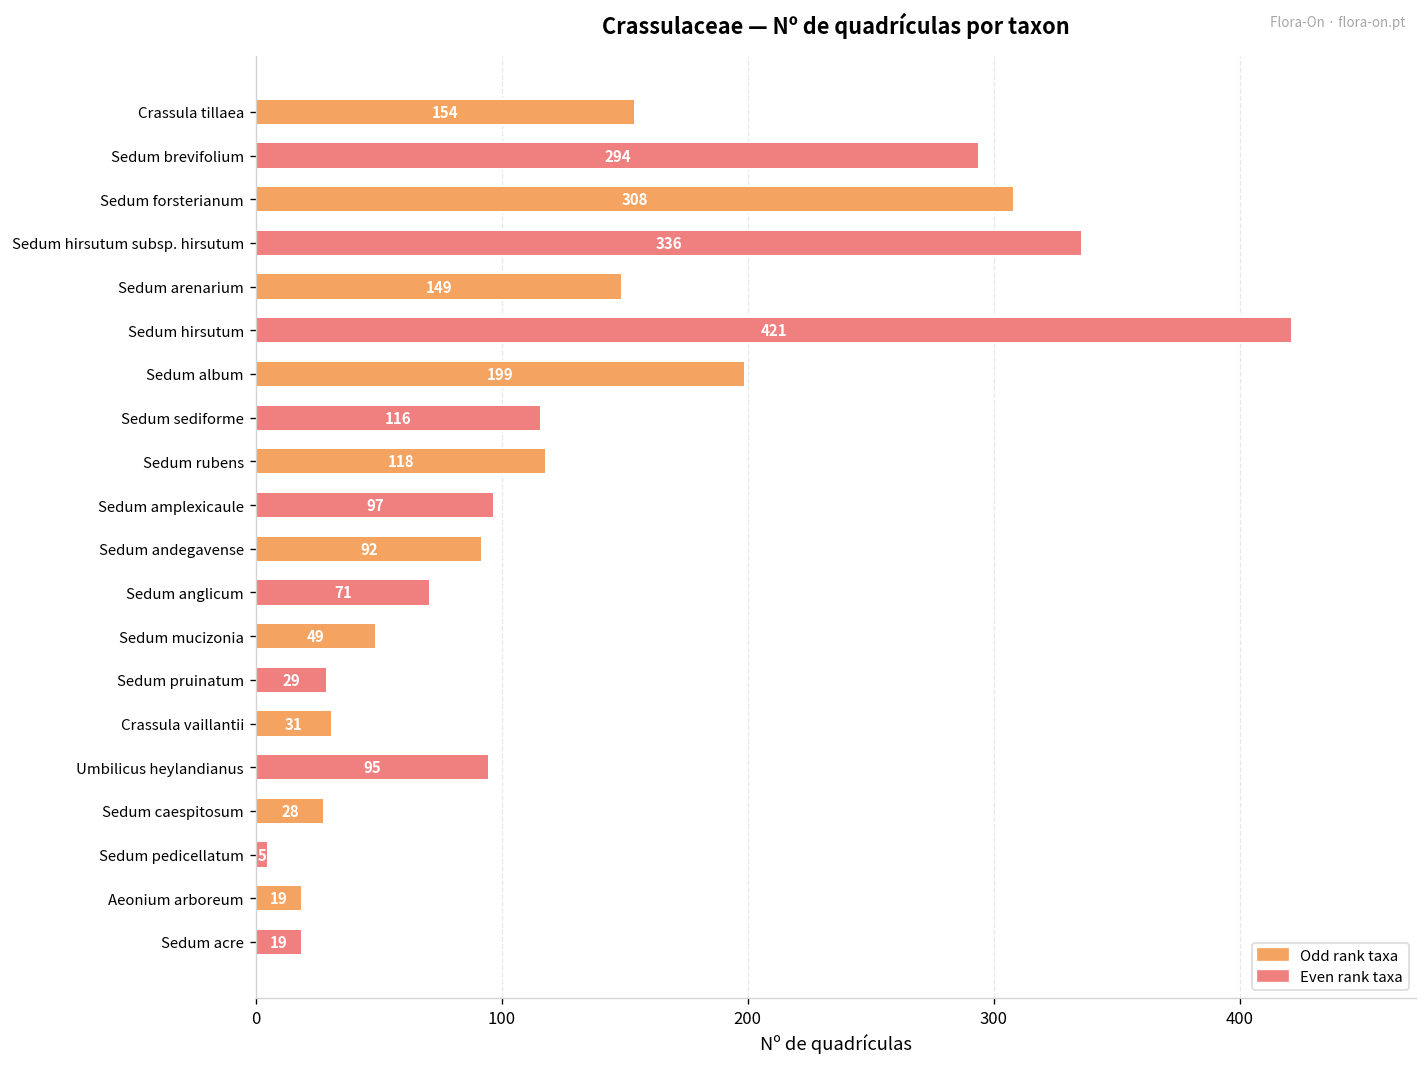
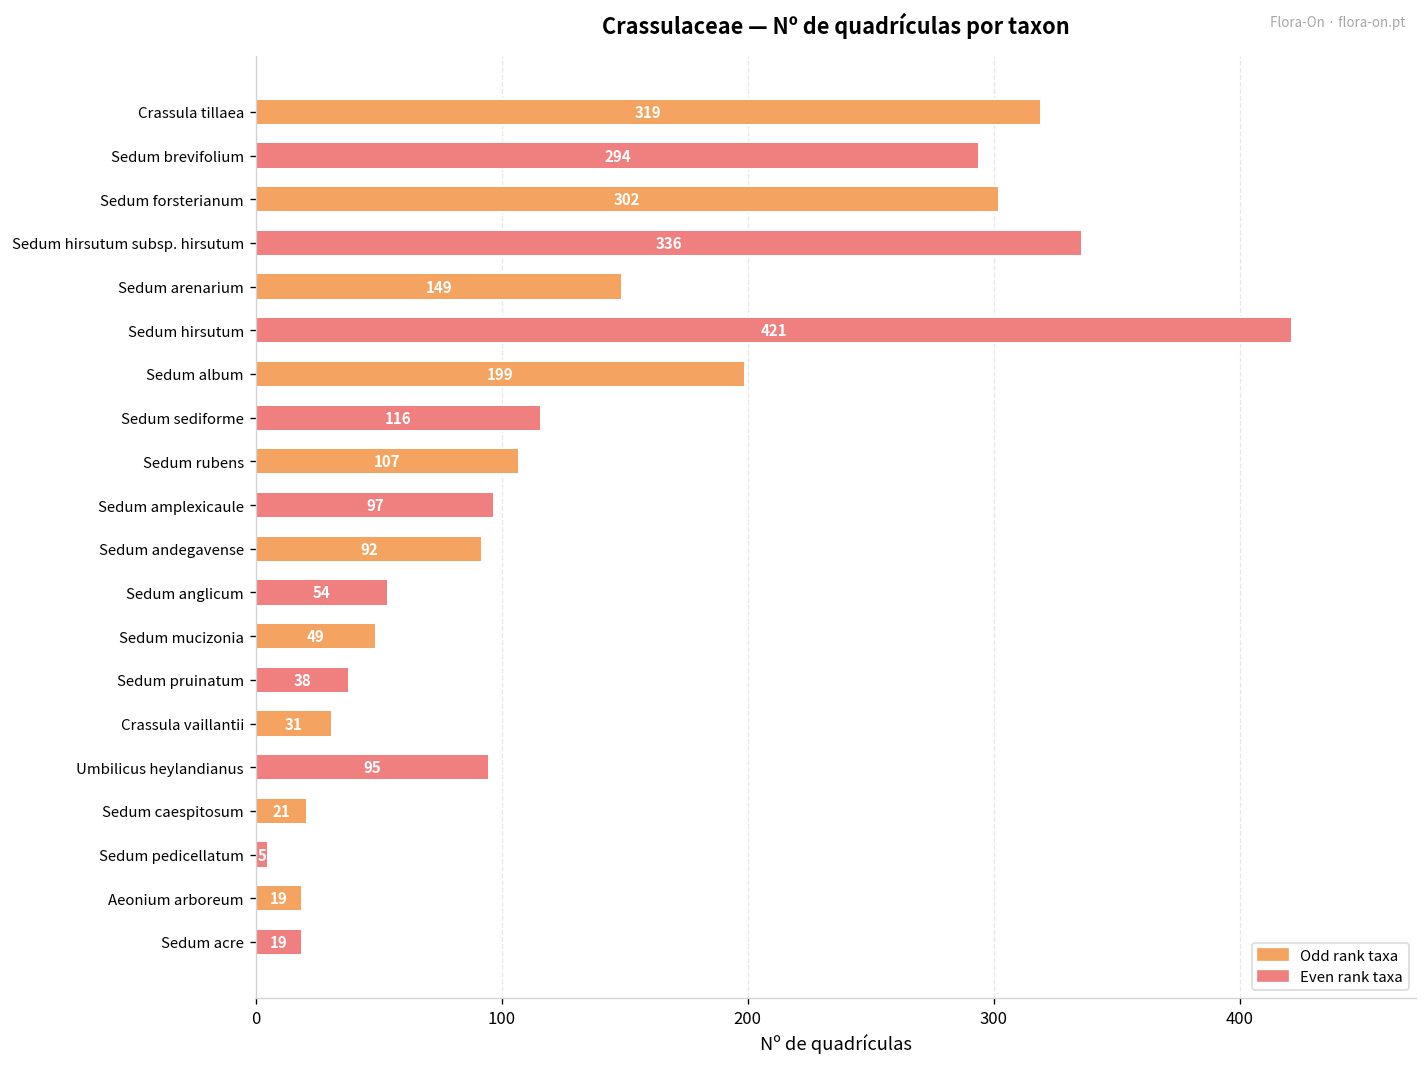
Crassula tillaea: 154 -> 319
Sedum forsterianum: 308 -> 302
Sedum rubens: 118 -> 107
Sedum anglicum: 71 -> 54
Sedum pruinatum: 29 -> 38
Sedum caespitosum: 28 -> 21
